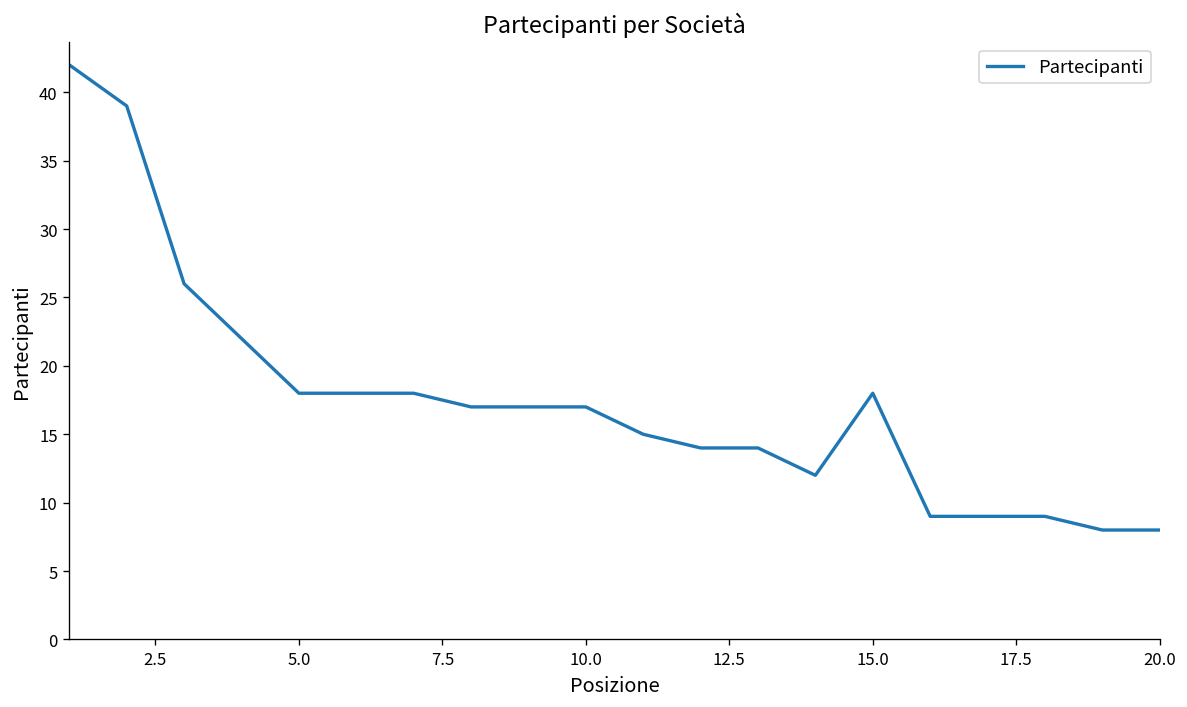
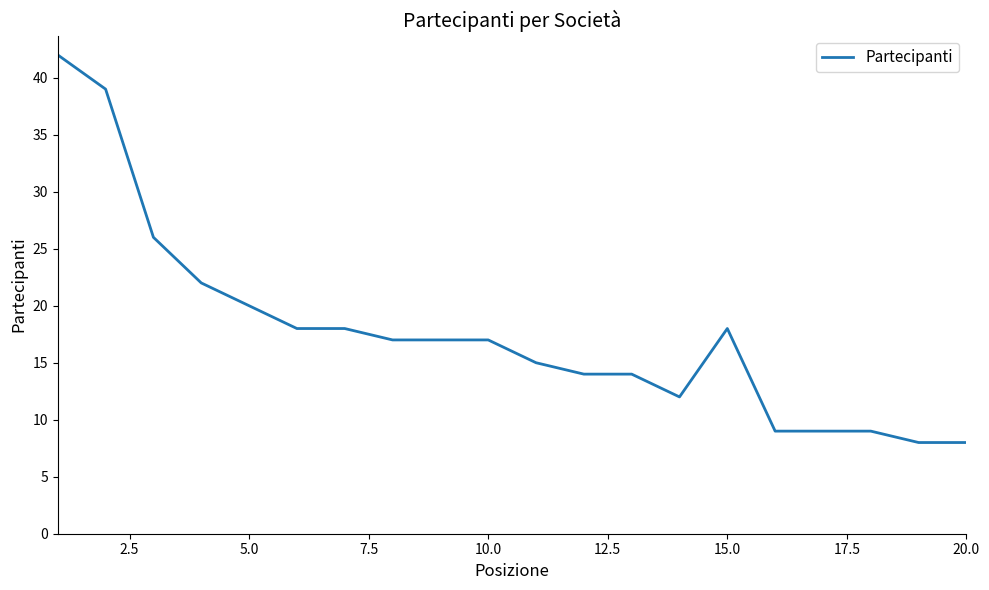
5.0: 18 -> 20
